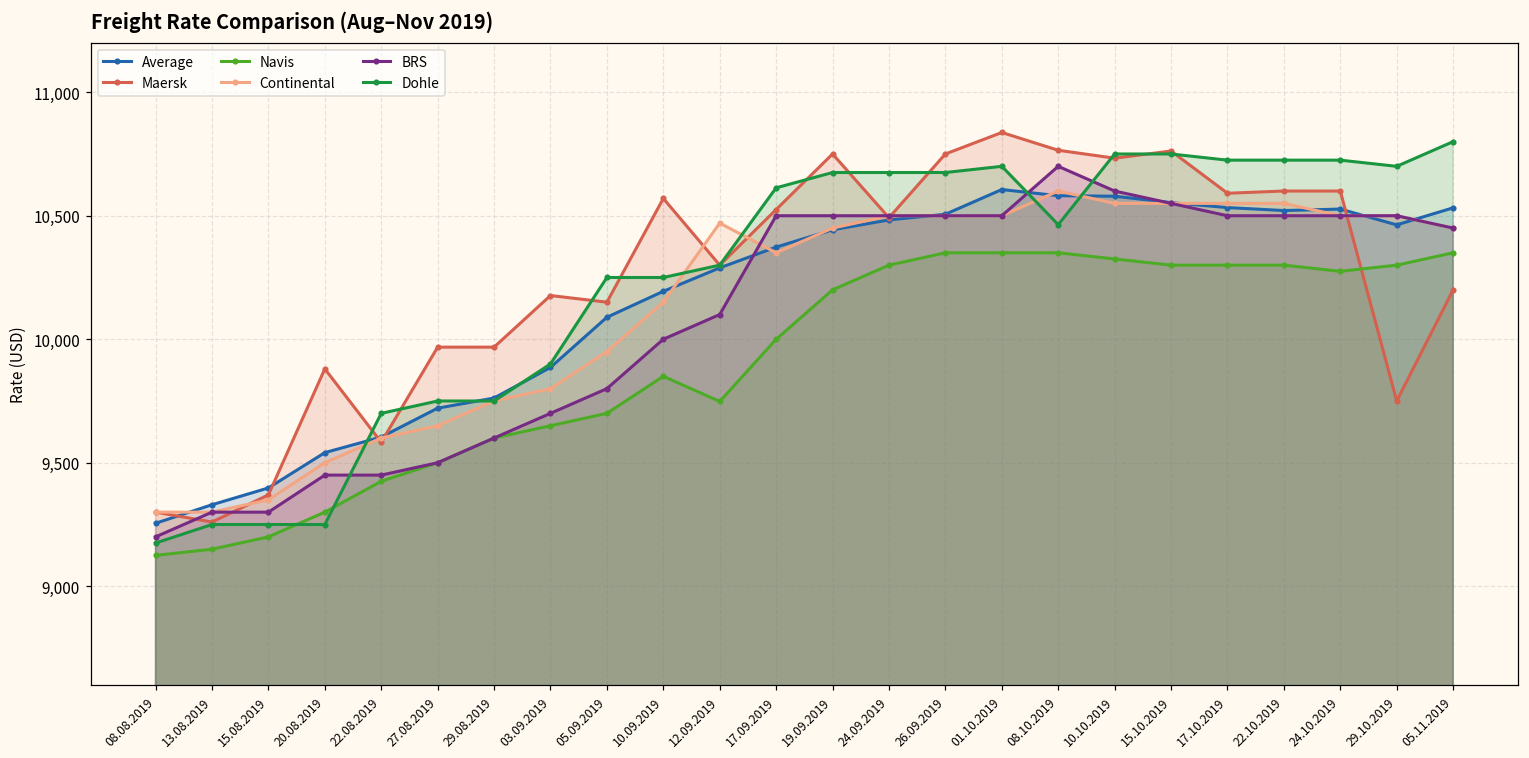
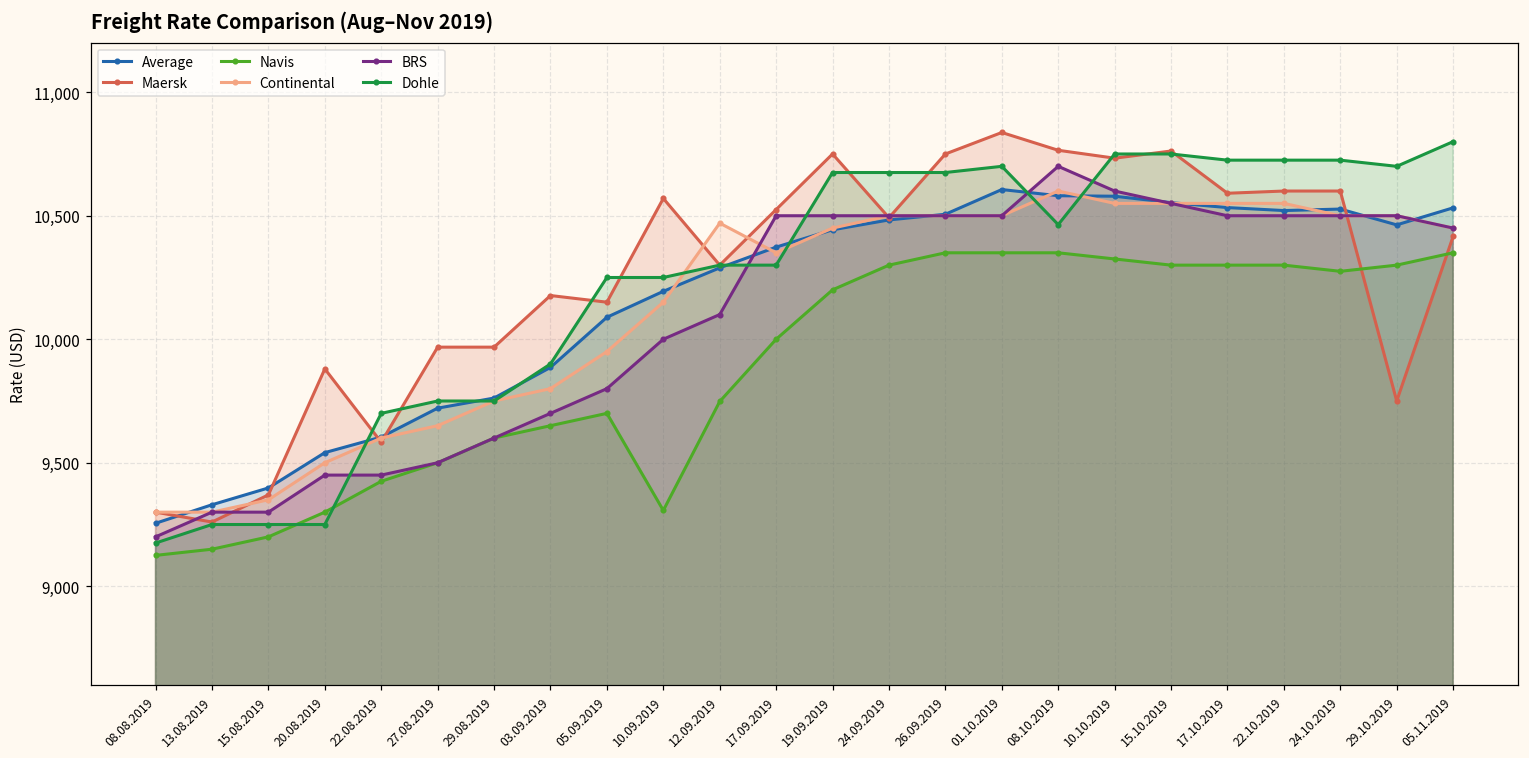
Navis, 10.09.2019: 9,850 -> 9,310
Dohle, 17.09.2019: 10,610 -> 10,300
Maersk, 05.11.2019: 10,200 -> 10,420
